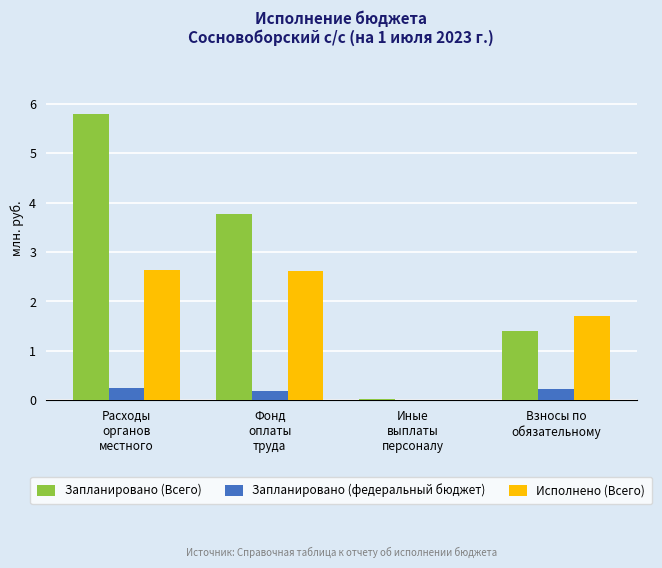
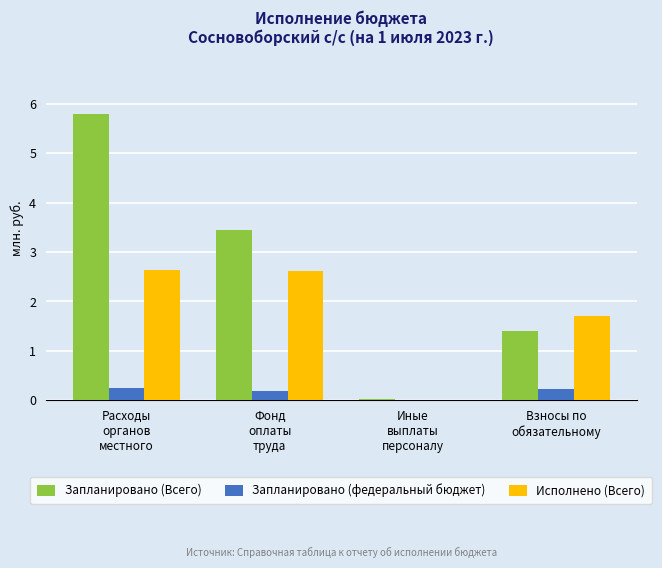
Запланировано (Всего), Фонд оплаты труда: 3.8 -> 3.4
